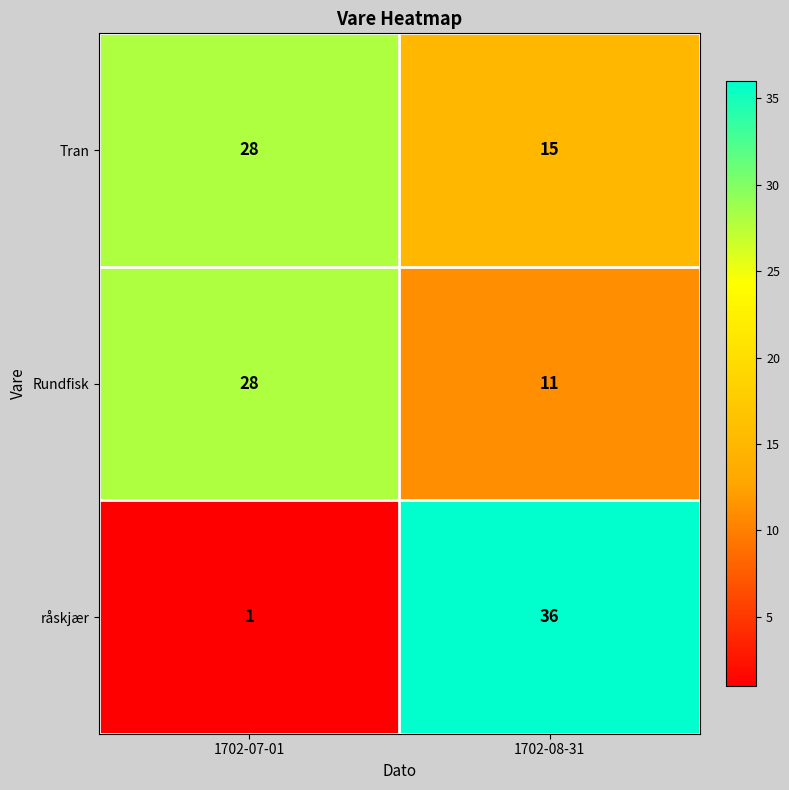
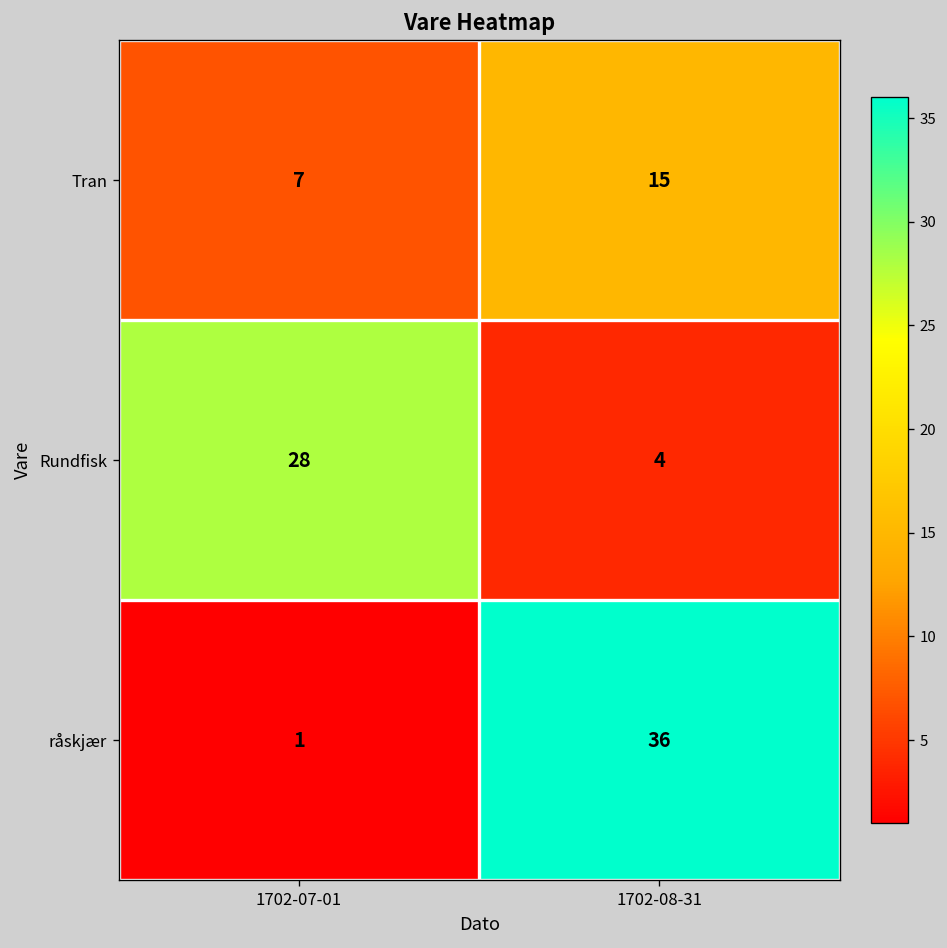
Tran, 1702-07-01: 28 -> 7
Rundfisk, 1702-08-31: 11 -> 4
